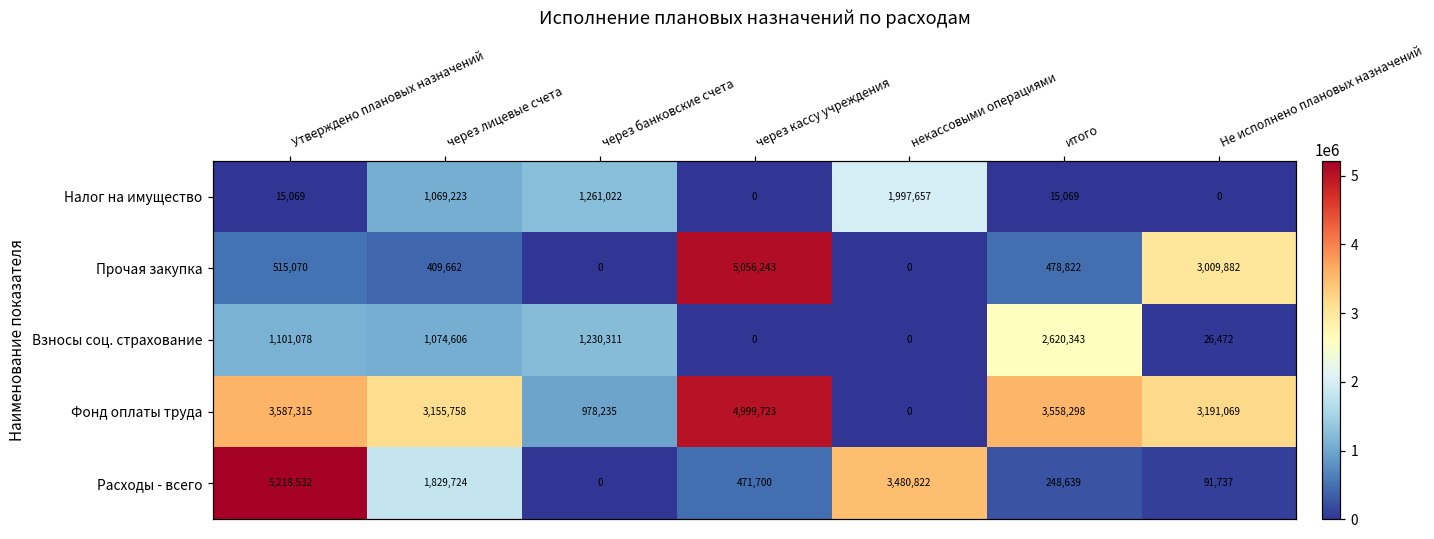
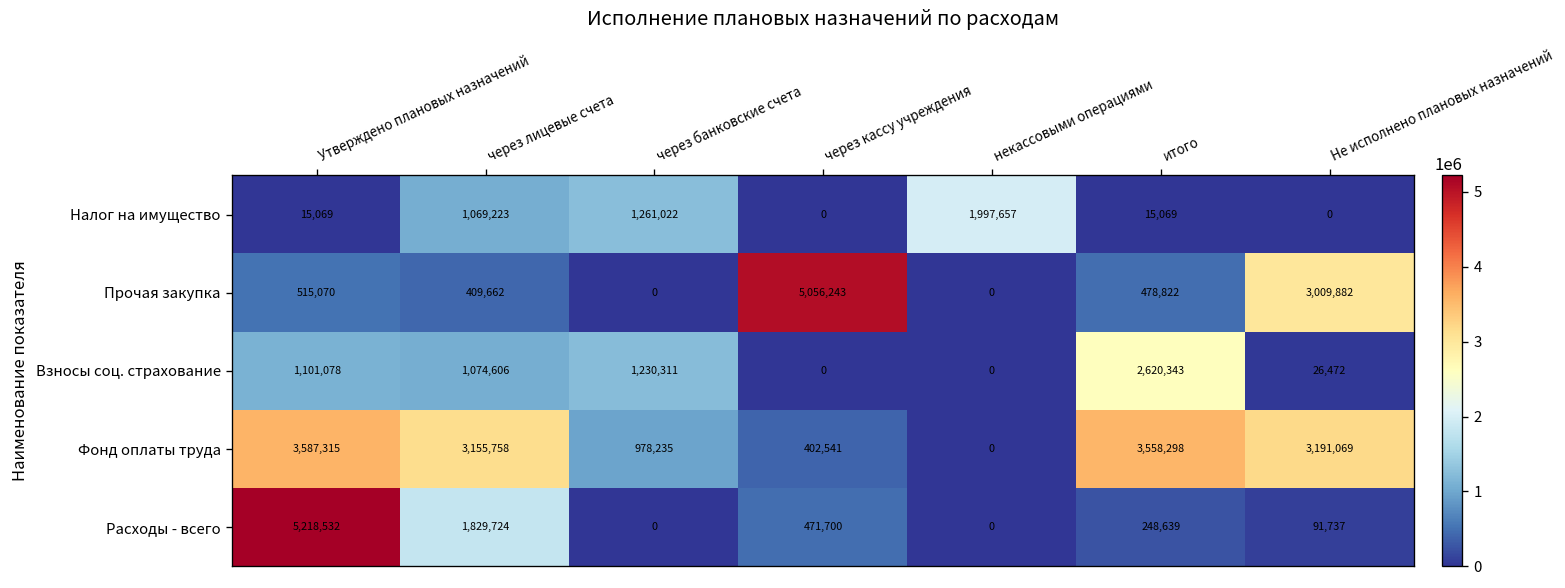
Фонд оплаты труда, через кассу учреждения: 4,999,723 -> 402,541
Расходы - всего, некассовыми операциями: 3,480,822 -> 0
